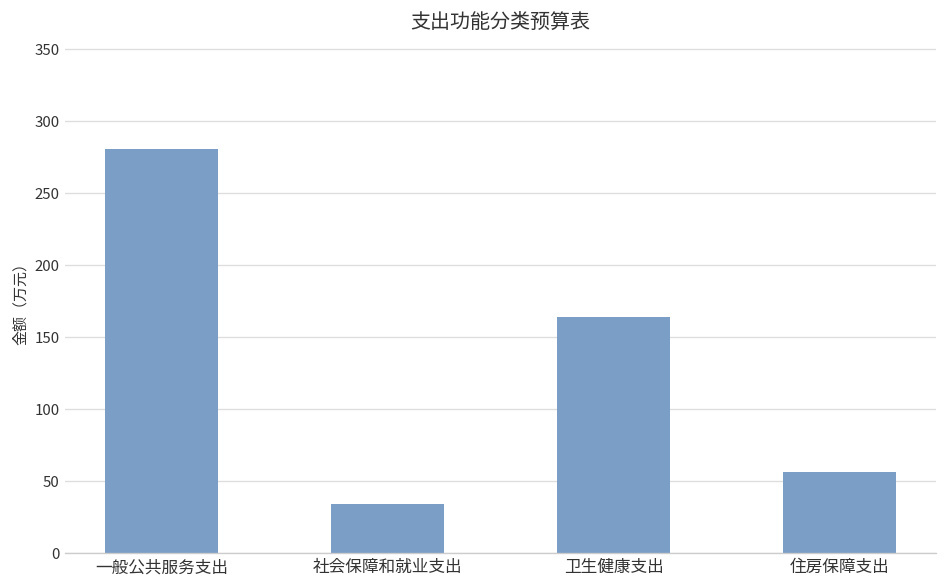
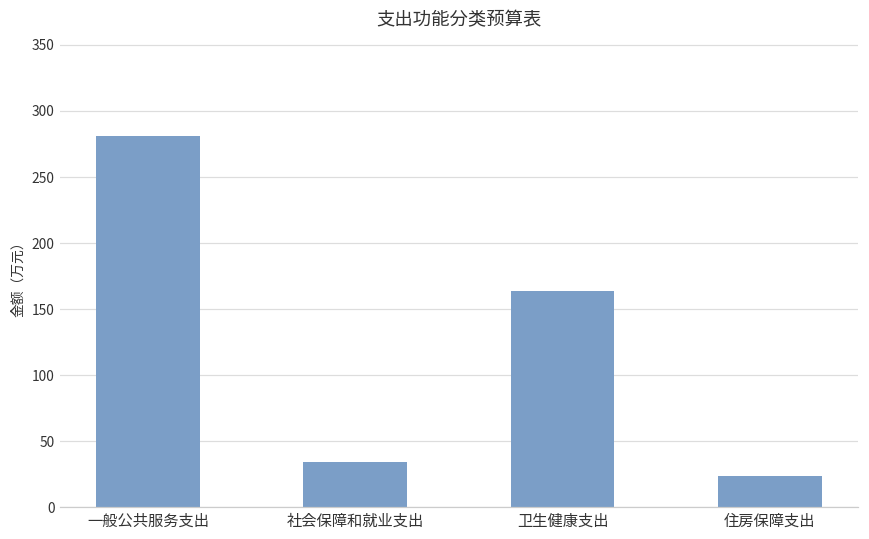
住房保障支出: 56 -> 24
